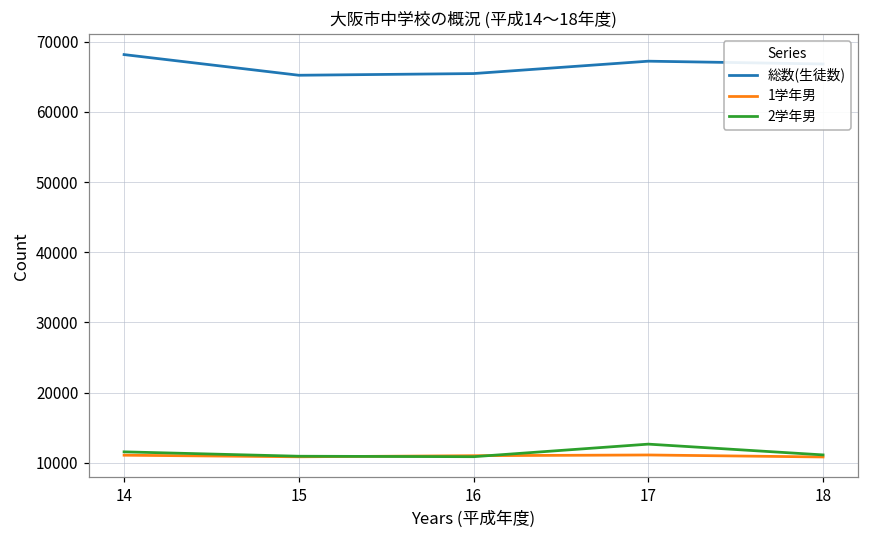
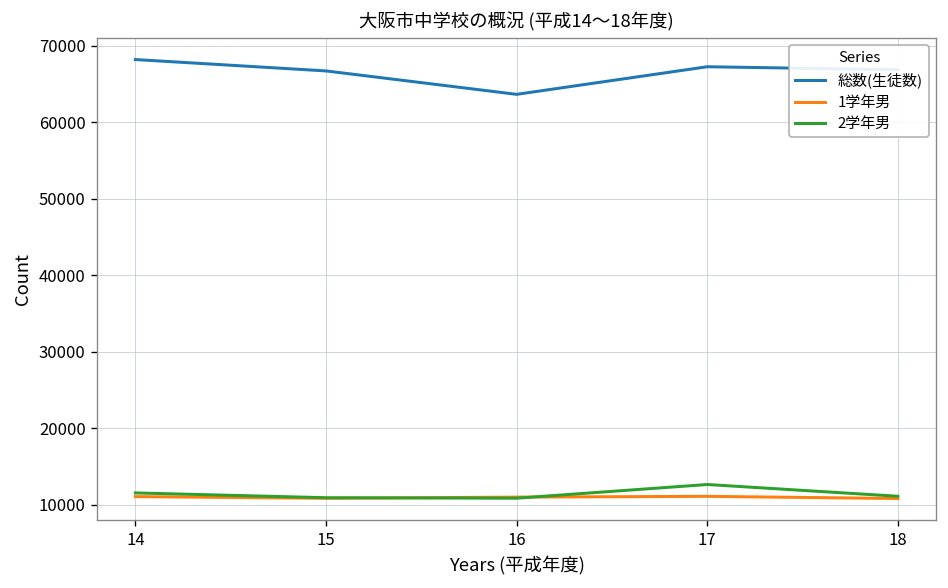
総数(生徒数), 15: 65000 -> 67000
総数(生徒数), 16: 65000 -> 64000
